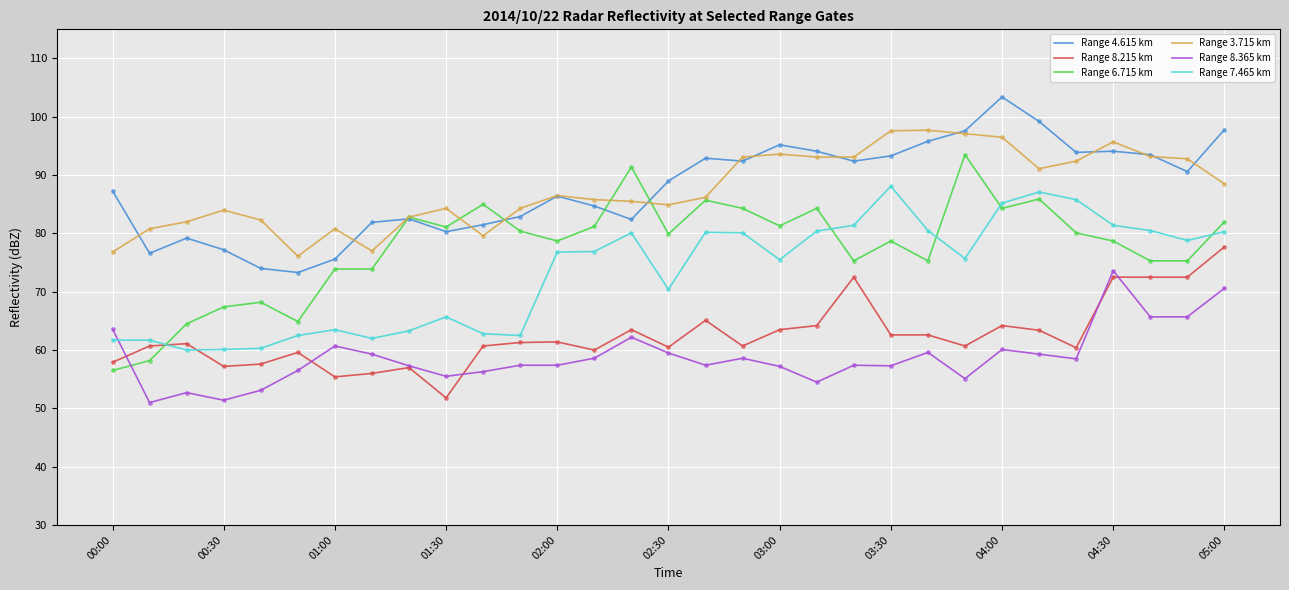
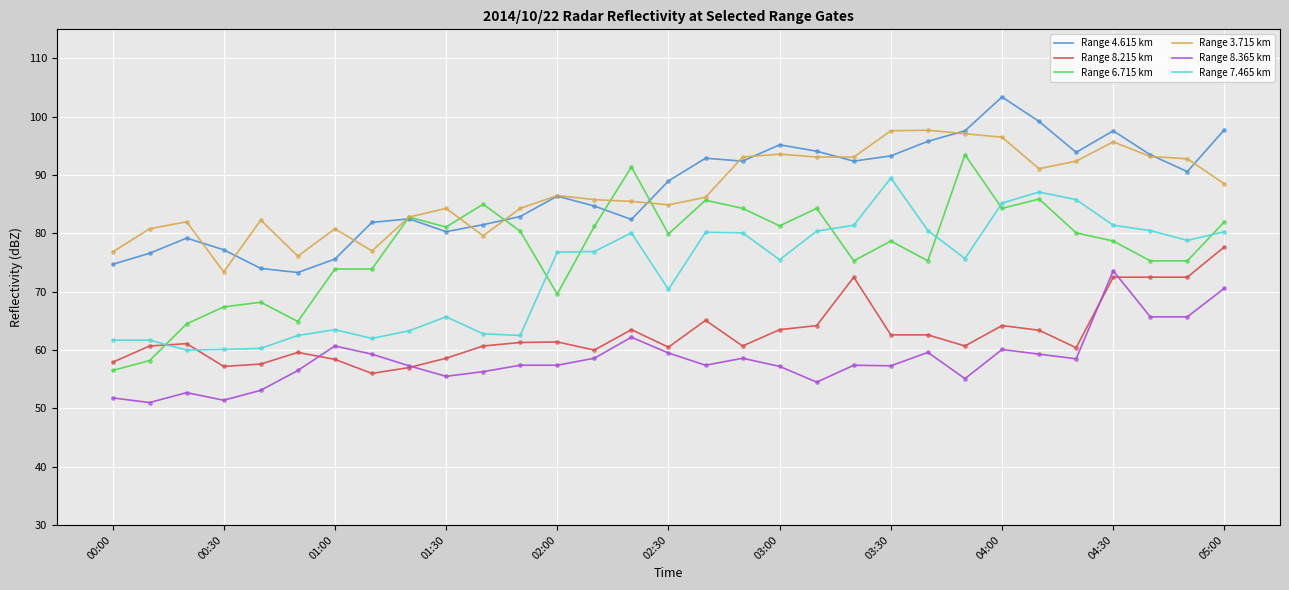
Range 4.615 km, 00:00: 87 -> 75
Range 8.365 km, 00:00: 64 -> 52
Range 3.715 km, 00:30: 84 -> 73
Range 8.215 km, 01:00: 55 -> 58
Range 8.215 km, 01:30: 52 -> 59
Range 6.715 km, 02:00: 79 -> 70
Range 7.465 km, 03:30: 88 -> 90
Range 4.615 km, 04:30: 94 -> 98
